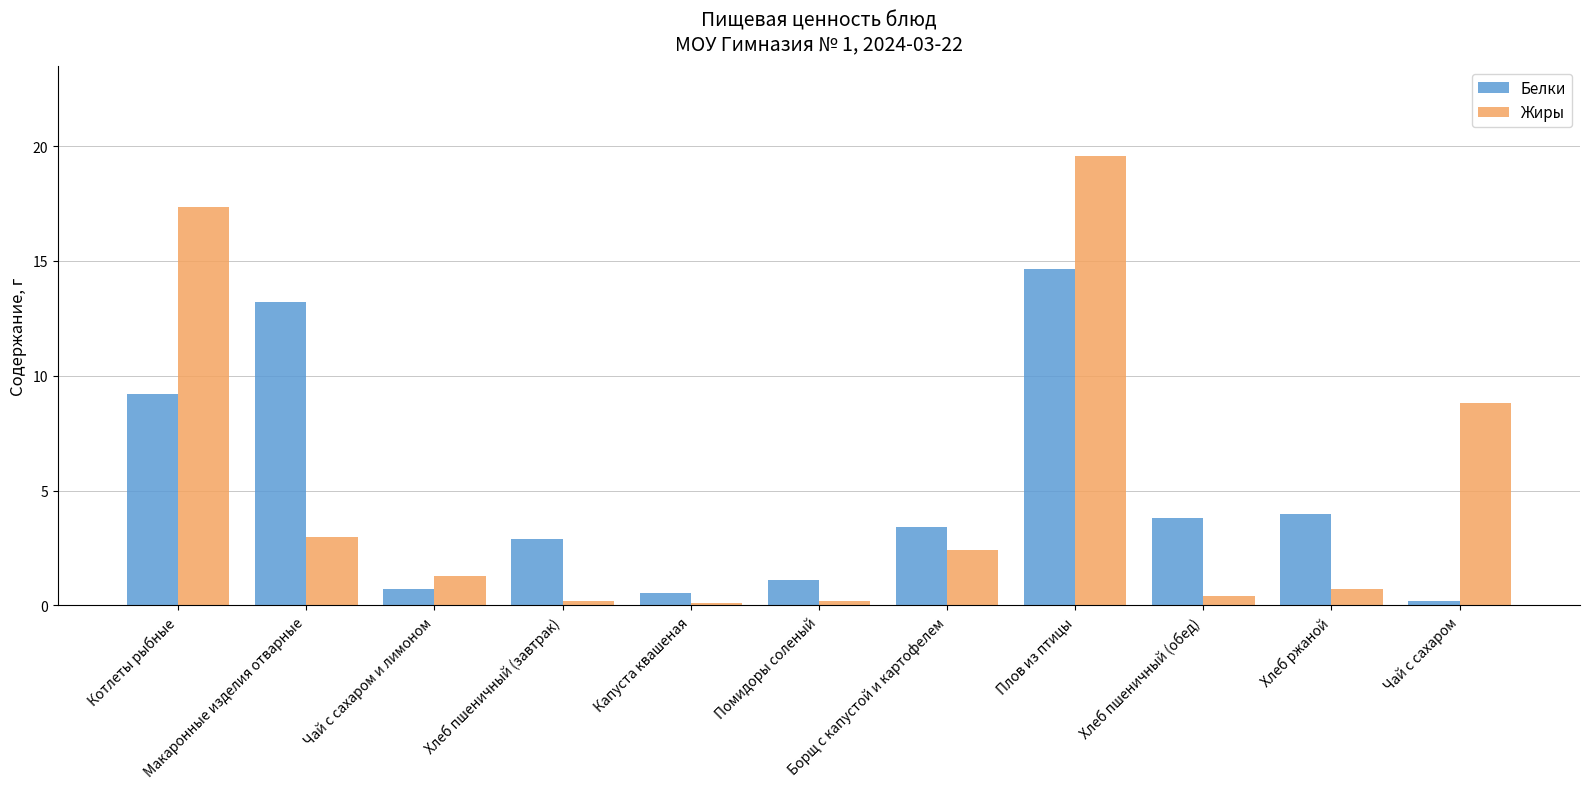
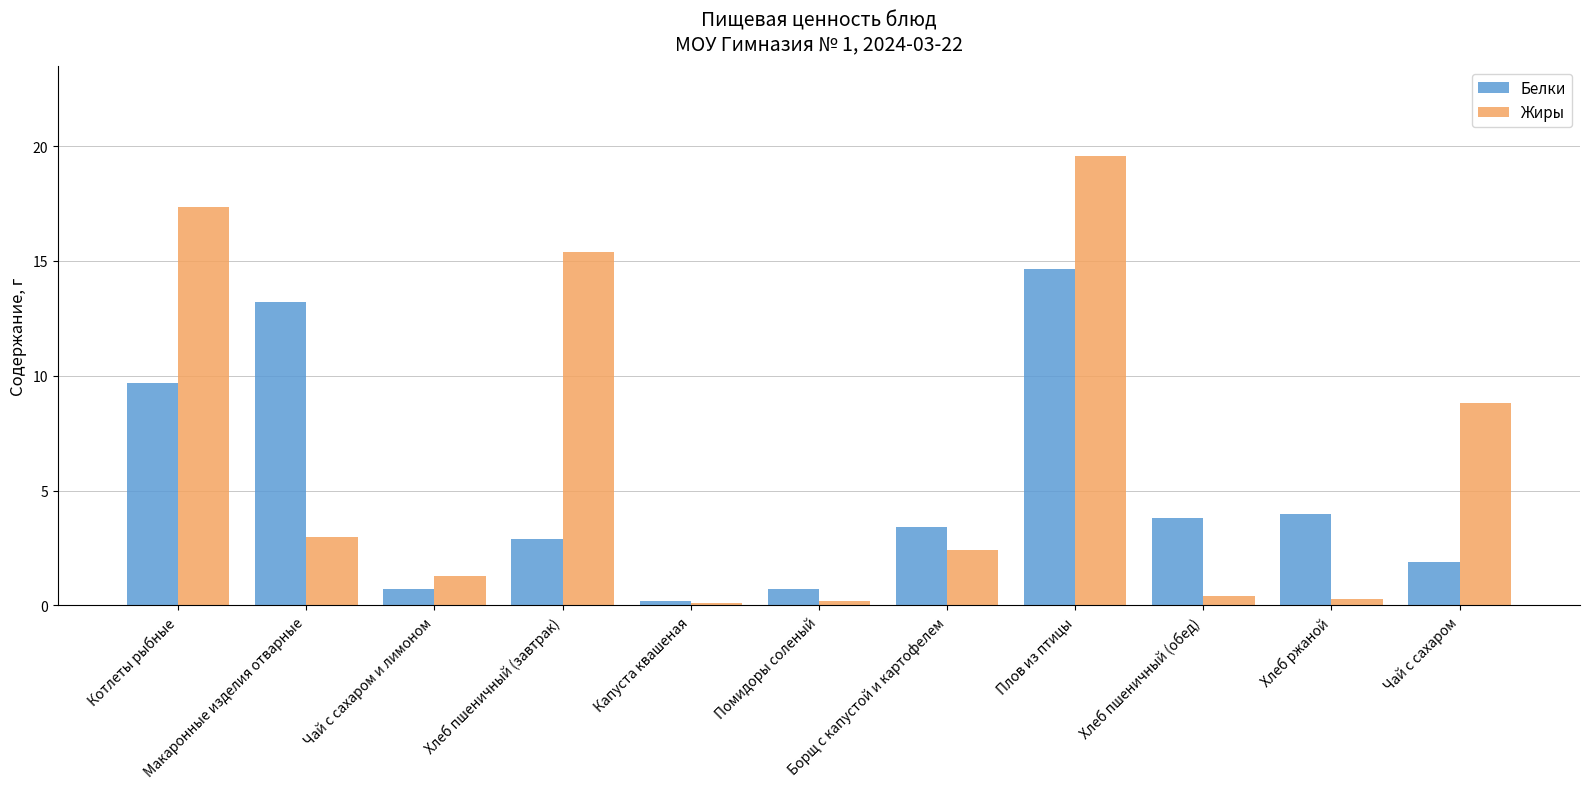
Белки, Котлеты рыбные: 9.2 -> 9.7
Жиры, Хлеб пшеничный (завтрак): 0.2 -> 15.4
Белки, Капуста квашеная: 0.5 -> 0.2
Белки, Помидоры соленый: 1.1 -> 0.7
Жиры, Хлеб ржаной: 0.7 -> 0.3
Белки, Чай с сахаром: 0.2 -> 1.9
